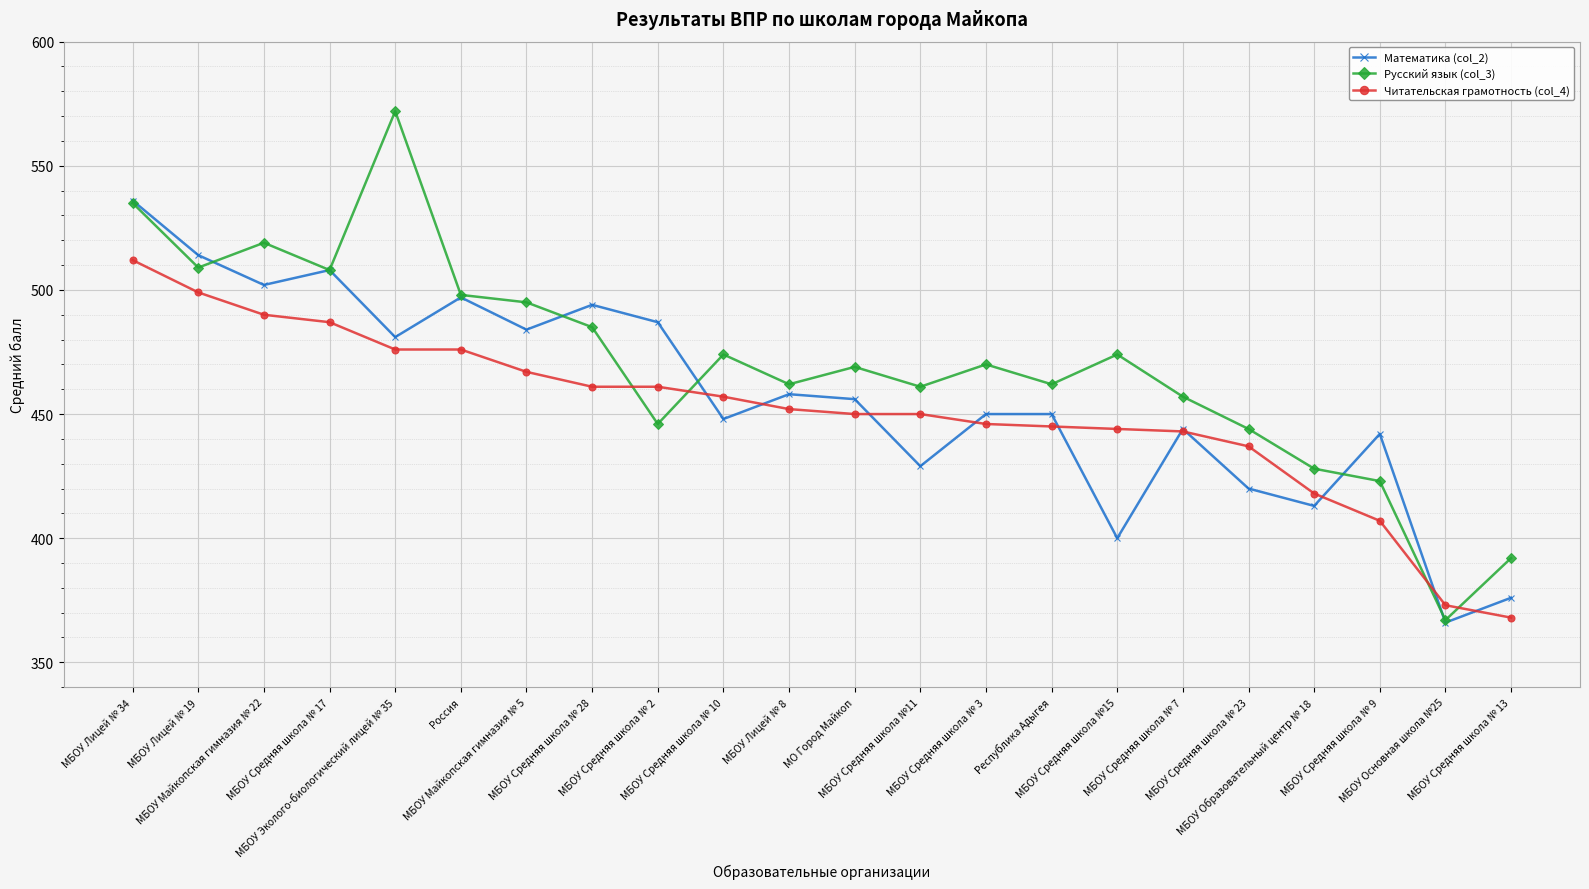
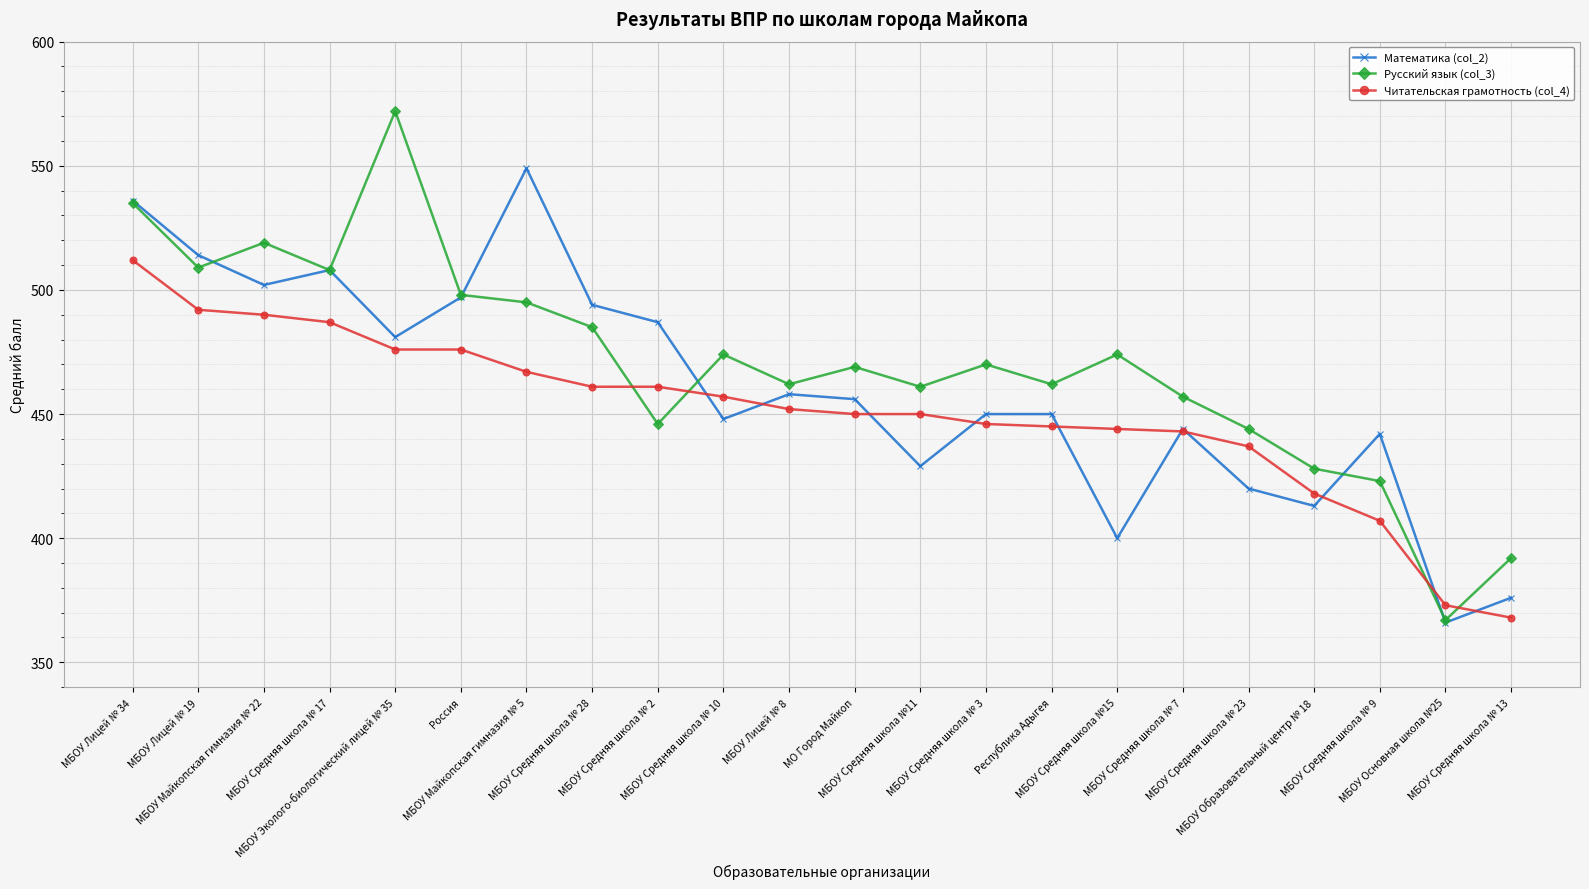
Читательская грамотность (col_4), МБОУ Лицей № 19: 499 -> 492
Математика (col_2), МБОУ Майкопская гимназия № 5: 484 -> 549
